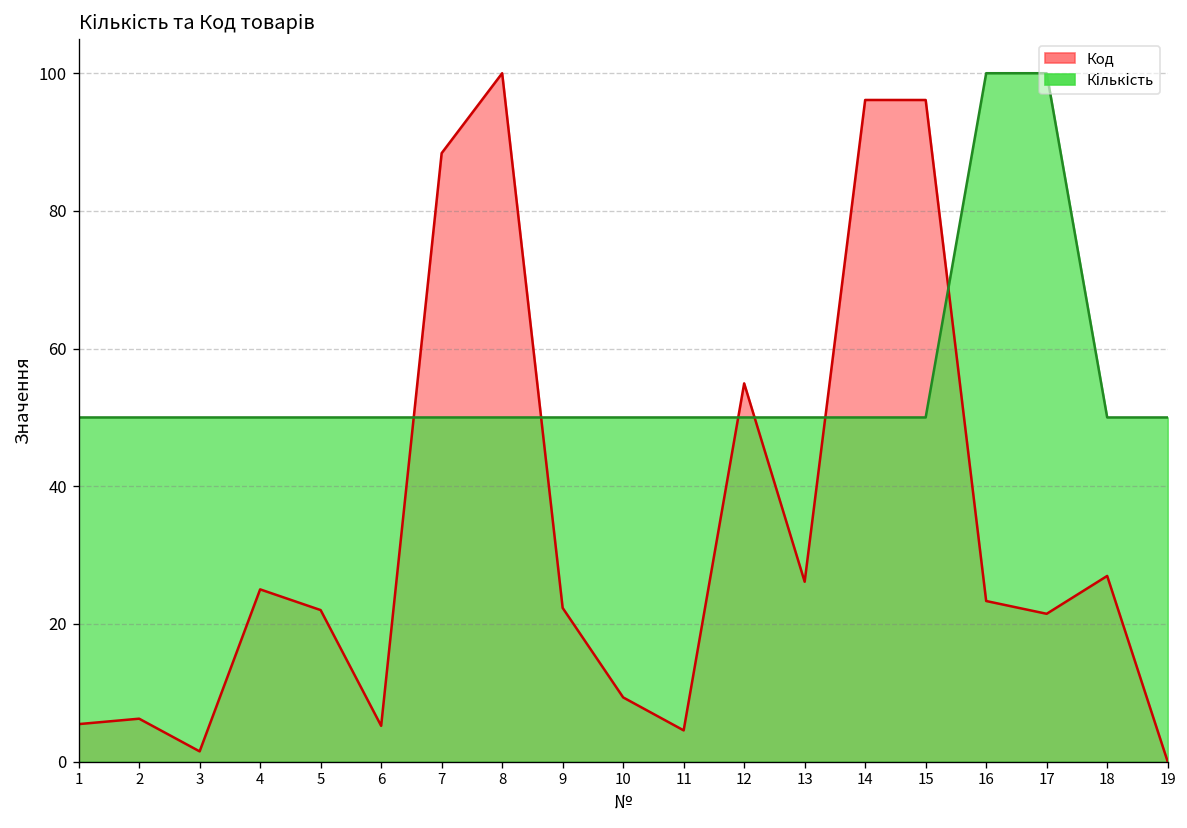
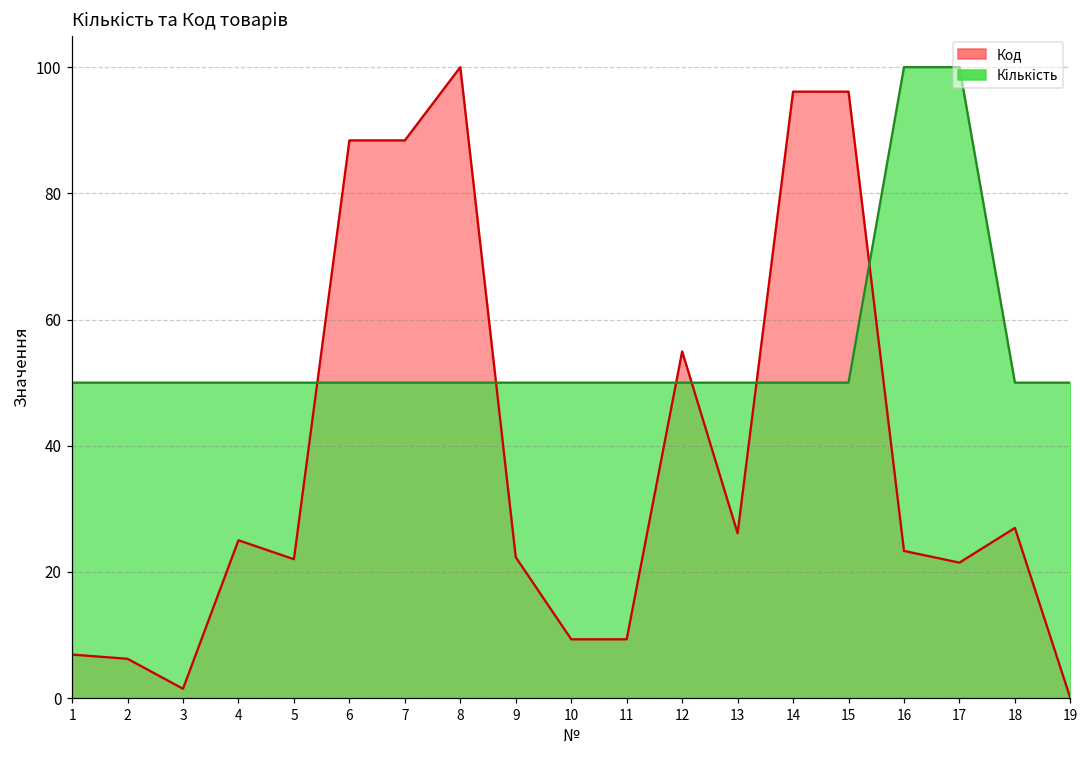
Код, 1: 5 -> 7
Код, 6: 5 -> 88
Код, 11: 5 -> 9
